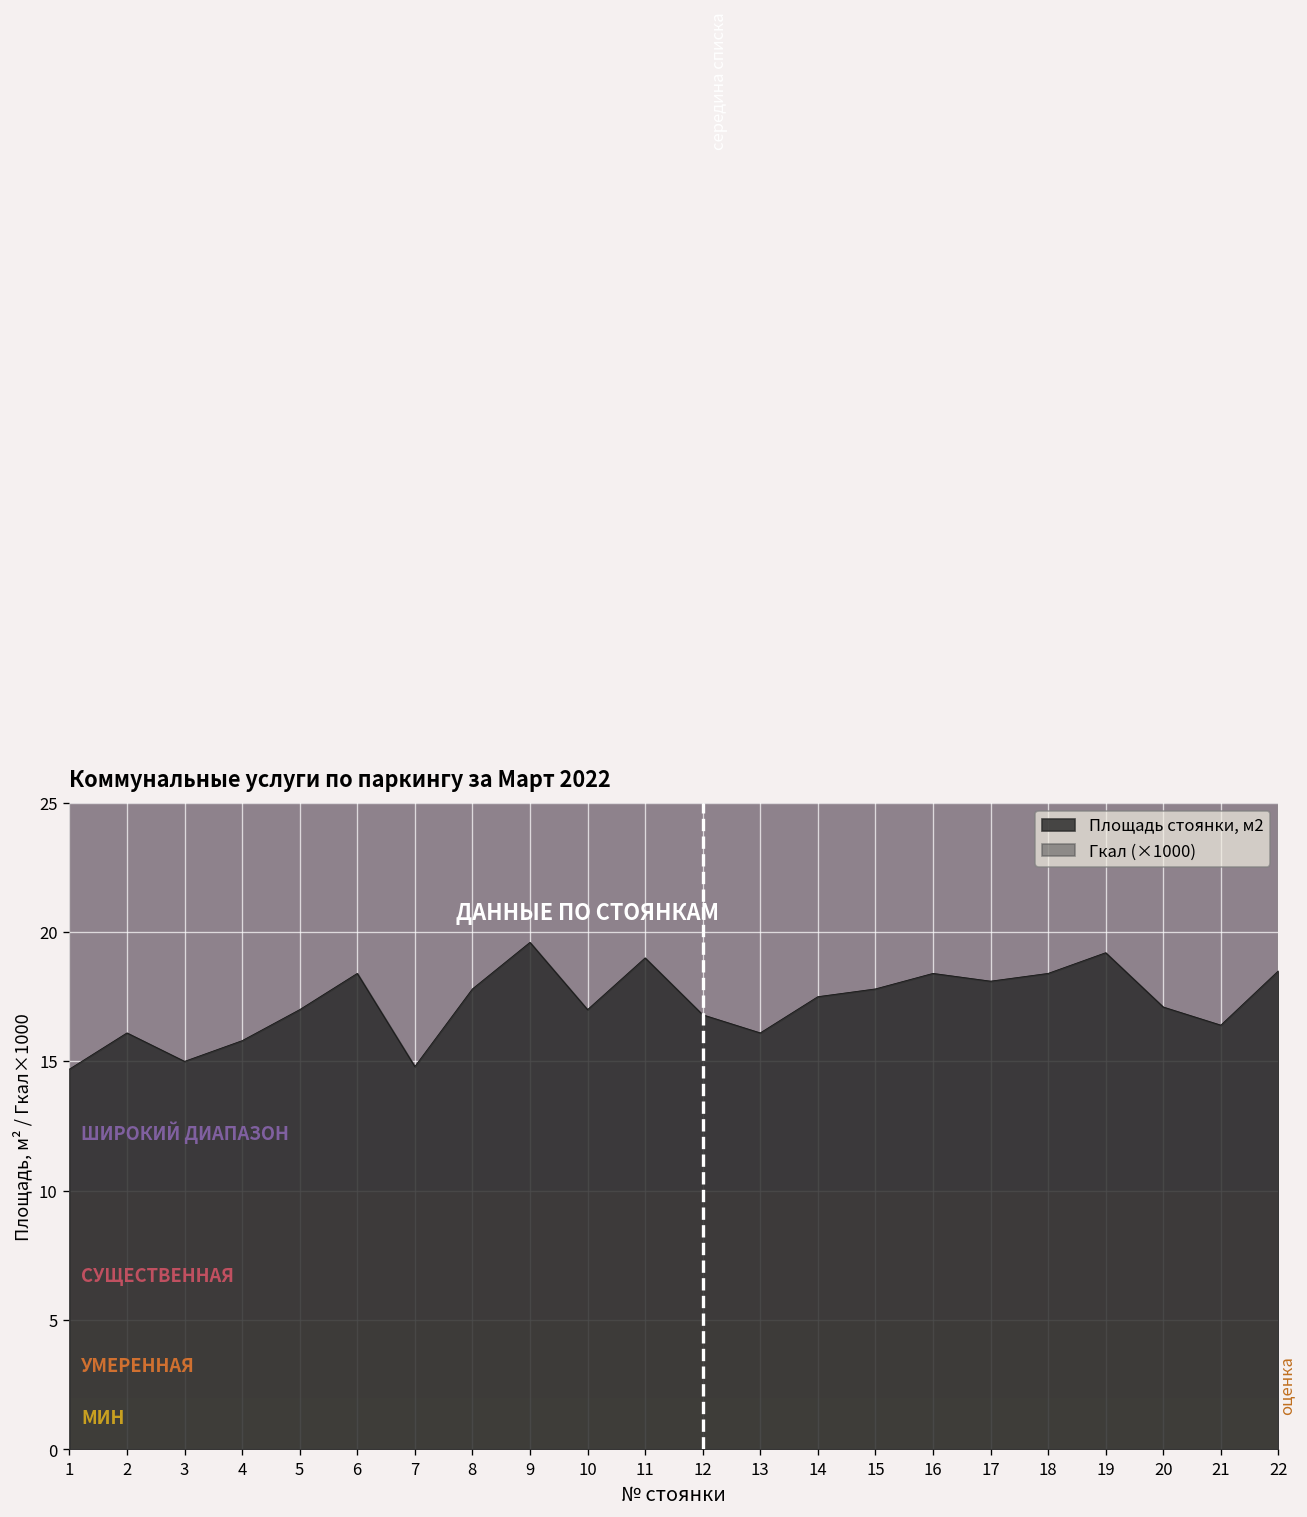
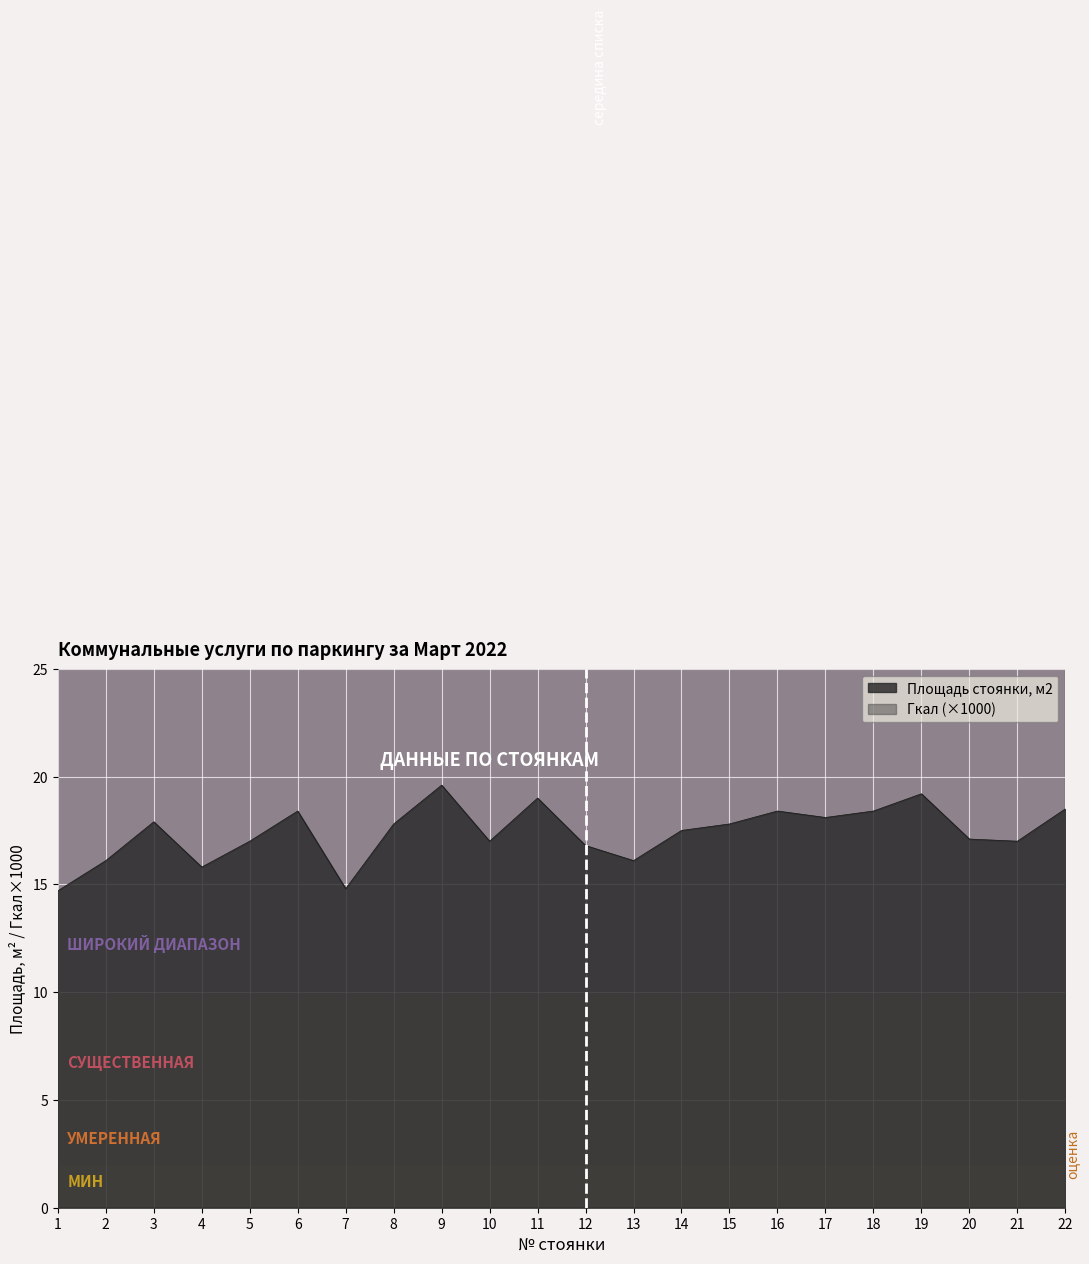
Площадь стоянки, м2, 3: 15.0 -> 17.9
Площадь стоянки, м2, 21: 16.4 -> 17.0
